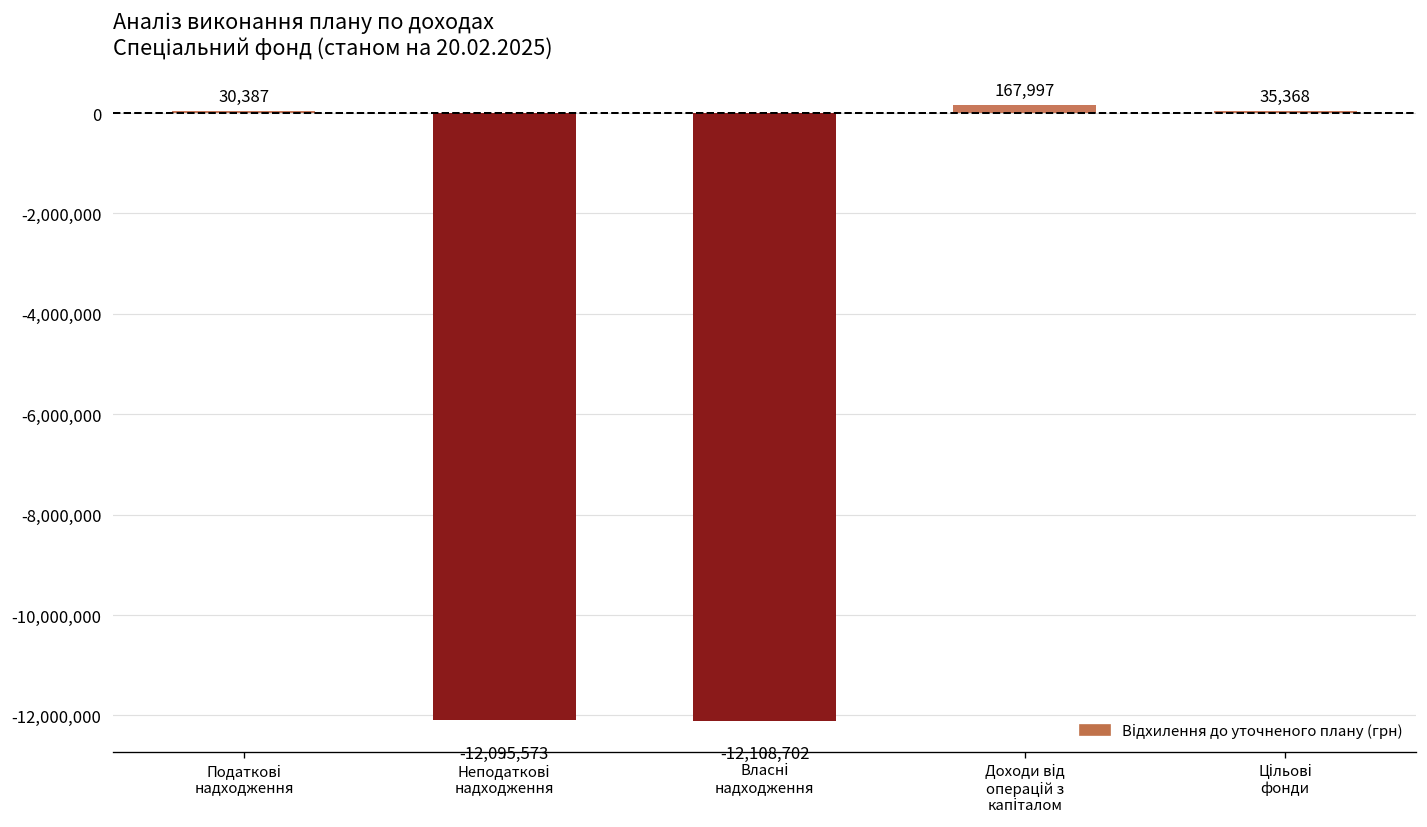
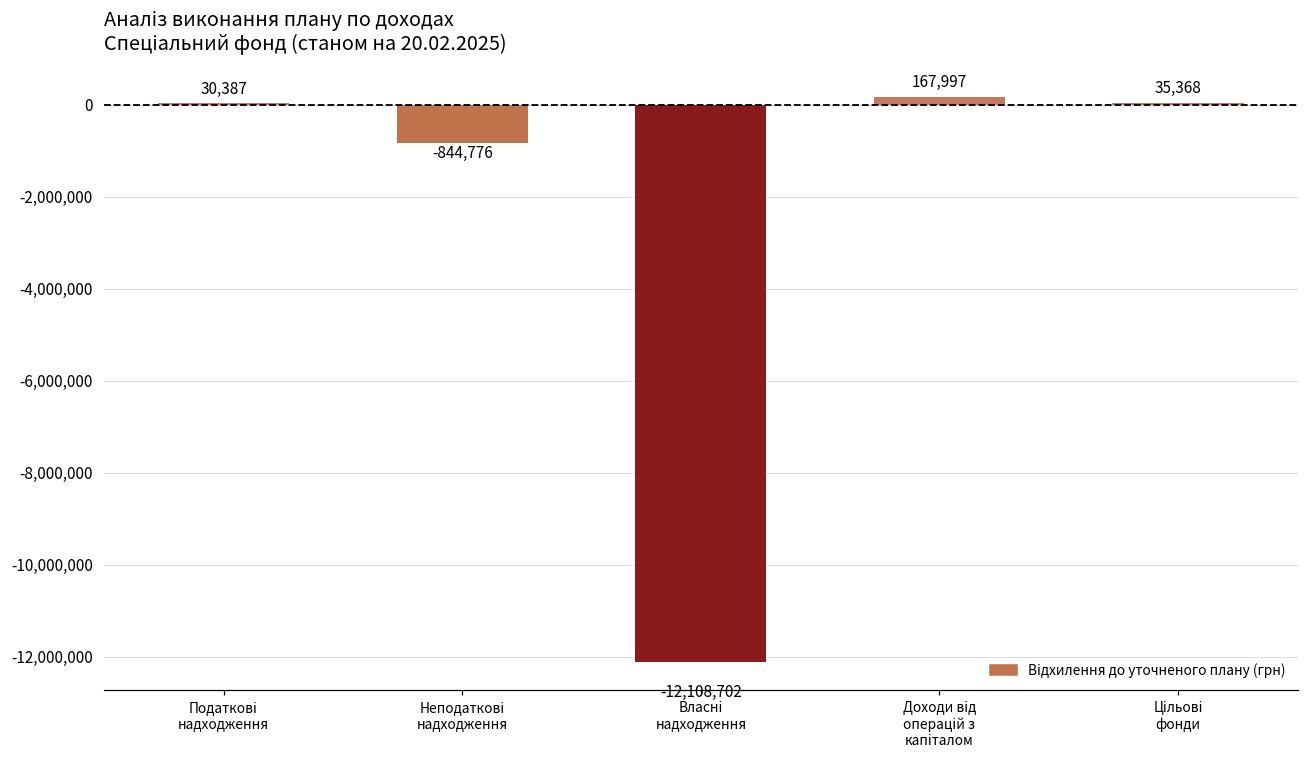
Неподаткові надходження: -12,095,573 -> -844,776
